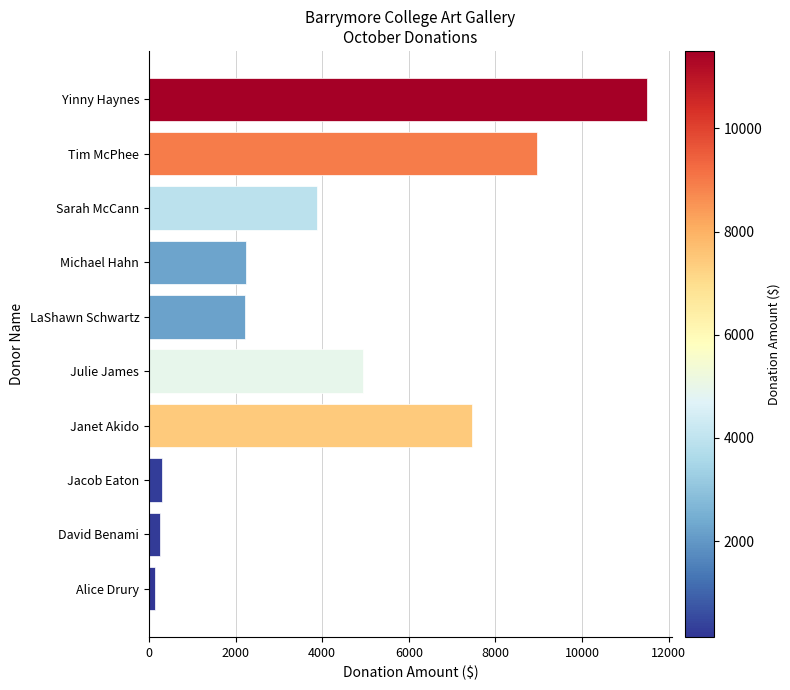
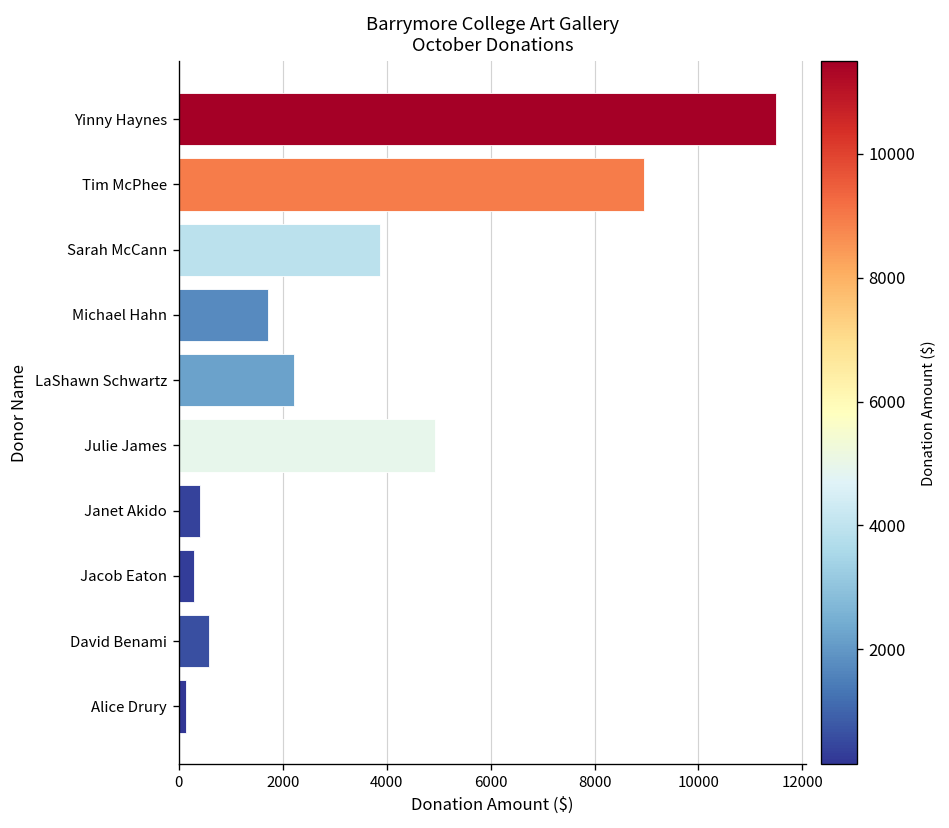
Michael Hahn: 2300 -> 1700
Janet Akido: 7500 -> 400
David Benami: 300 -> 600
